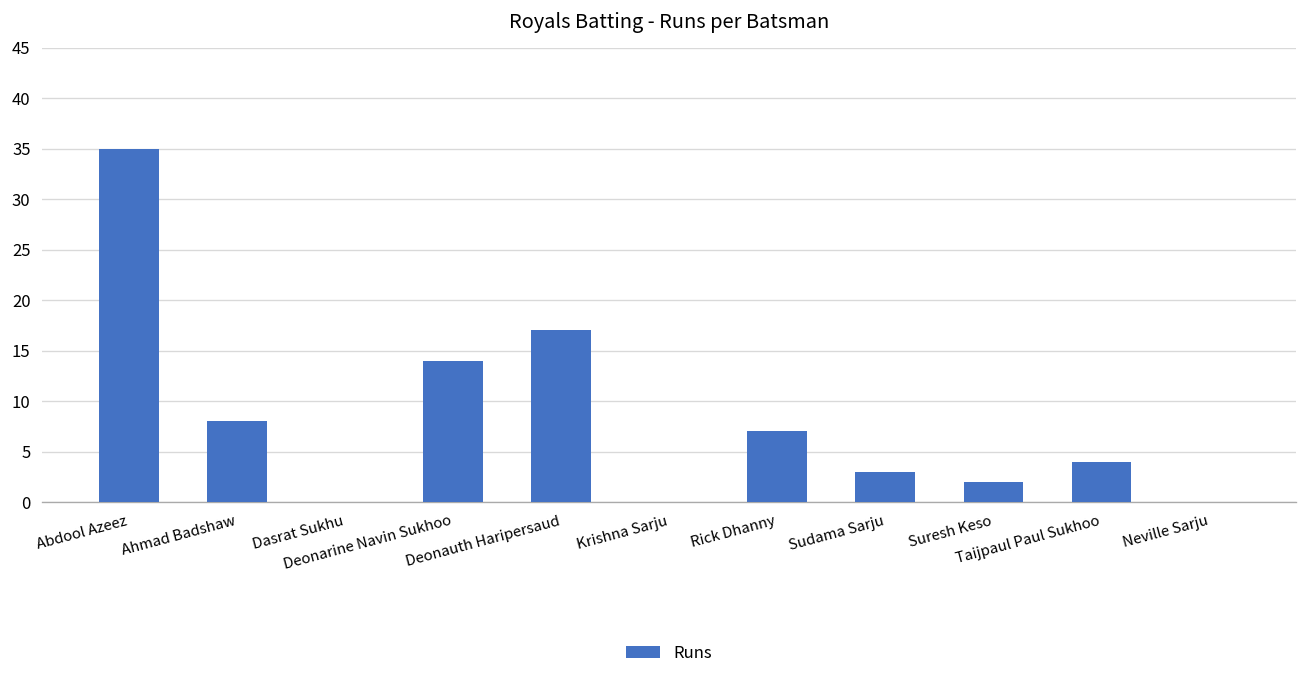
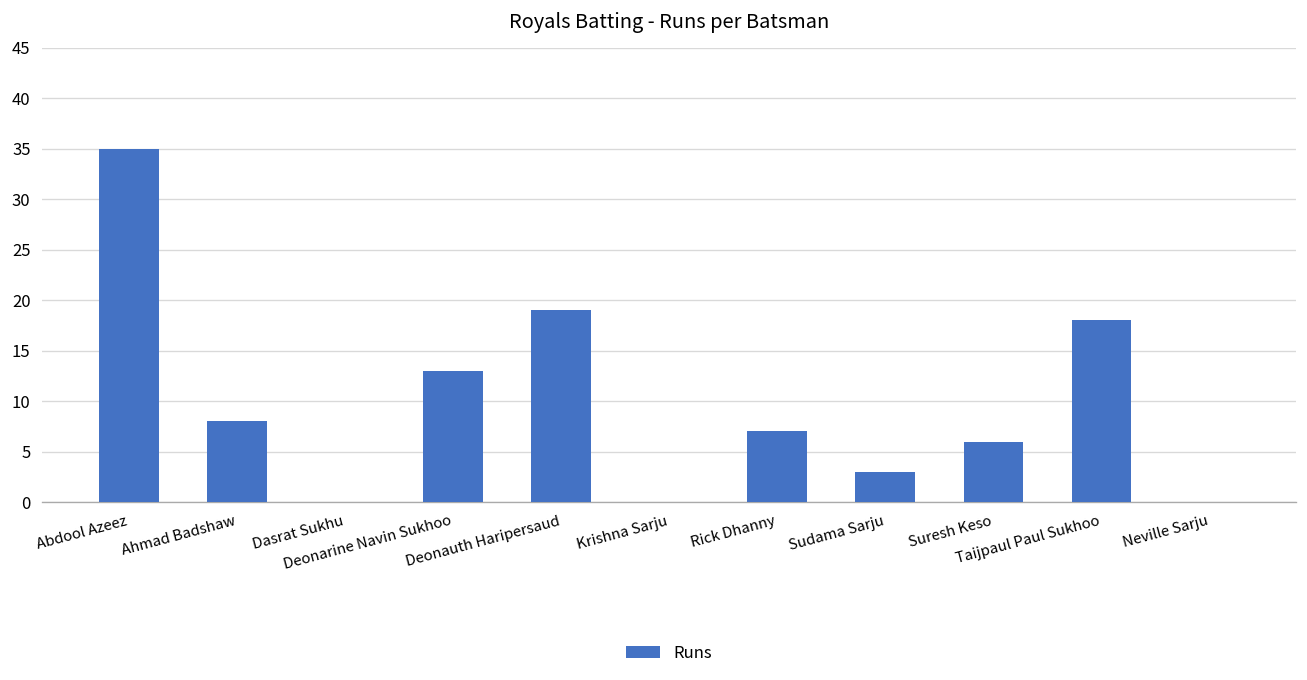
Deonarine Navin Sukhoo: 14 -> 13
Deonauth Haripersaud: 17 -> 19
Suresh Keso: 2 -> 6
Taijpaul Paul Sukhoo: 4 -> 18
